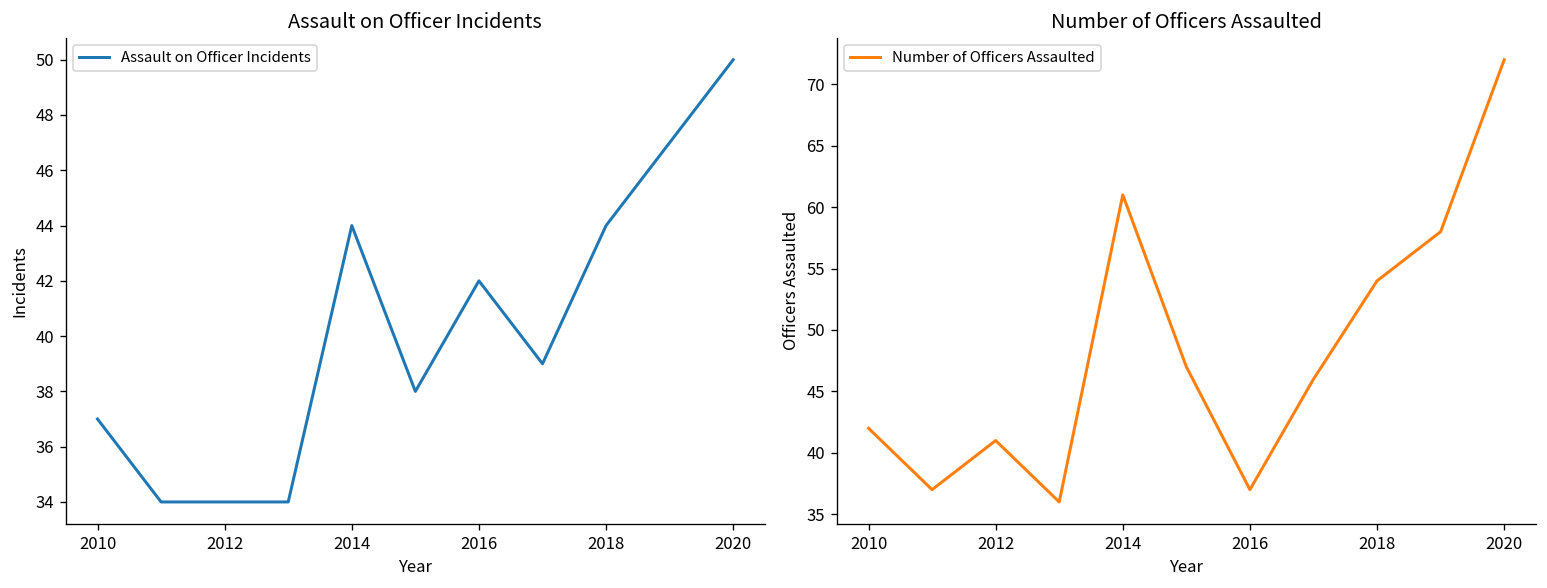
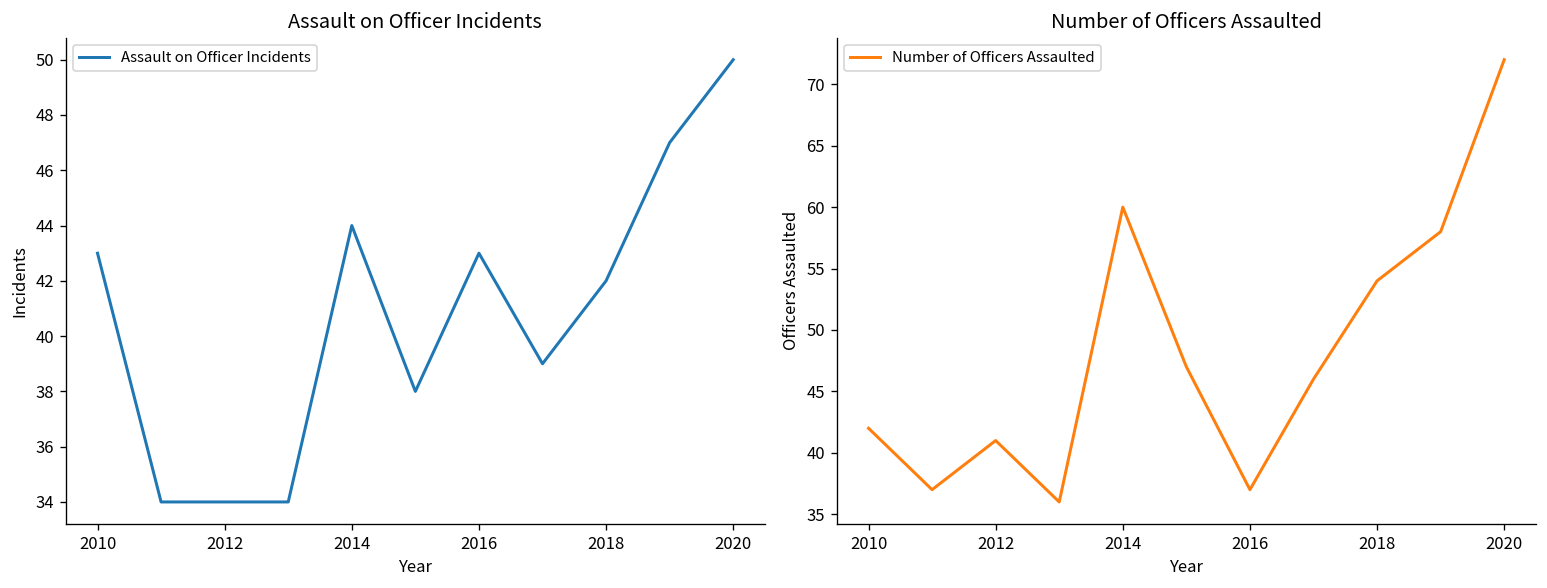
Assault on Officer Incidents, 2010: 37 -> 43
Assault on Officer Incidents, 2016: 42 -> 43
Assault on Officer Incidents, 2018: 44 -> 42
Number of Officers Assaulted, 2014: 61 -> 60
